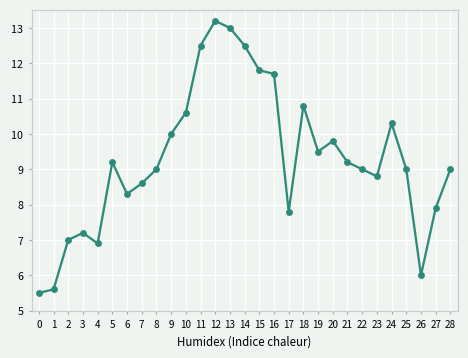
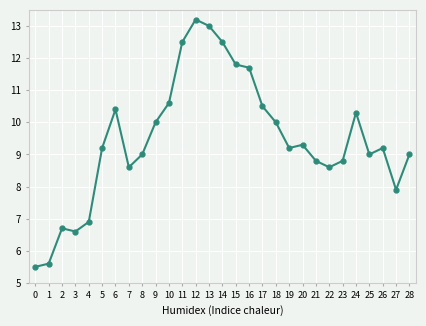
2: 7.0 -> 6.7
3: 7.2 -> 6.6
6: 8.3 -> 10.4
17: 7.8 -> 10.5
18: 10.8 -> 10.0
19: 9.5 -> 9.2
20: 9.8 -> 9.3
21: 9.2 -> 8.8
22: 9.0 -> 8.6
26: 6.0 -> 9.2
